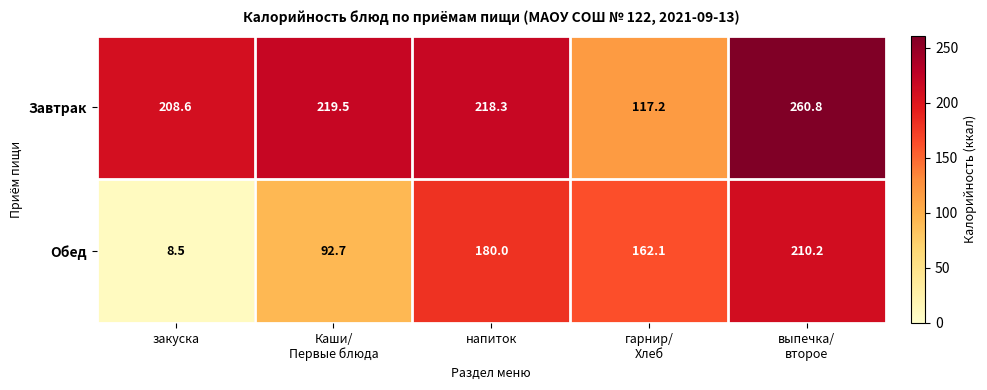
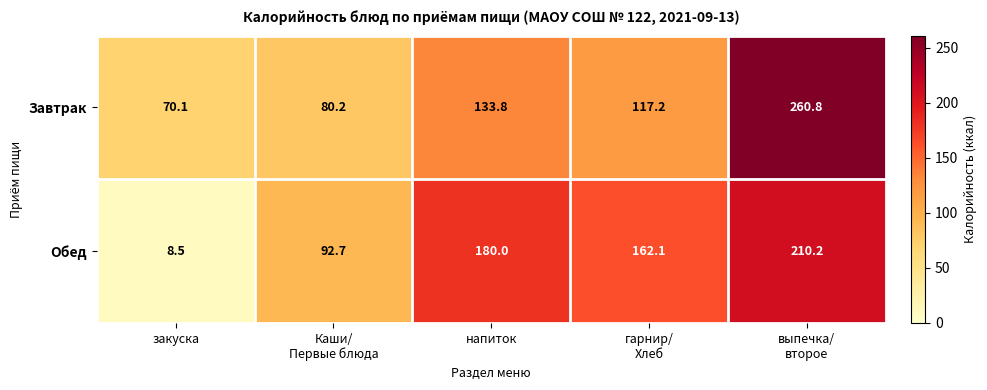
Завтрак, закуска: 208.6 -> 70.1
Завтрак, Каши/ Первые блюда: 219.5 -> 80.2
Завтрак, напиток: 218.3 -> 133.8
